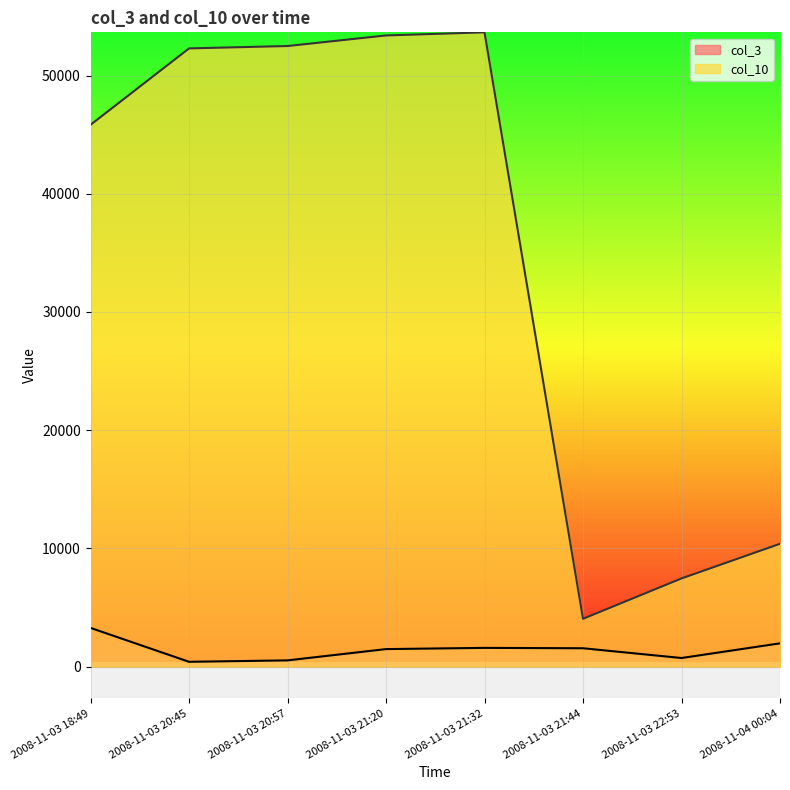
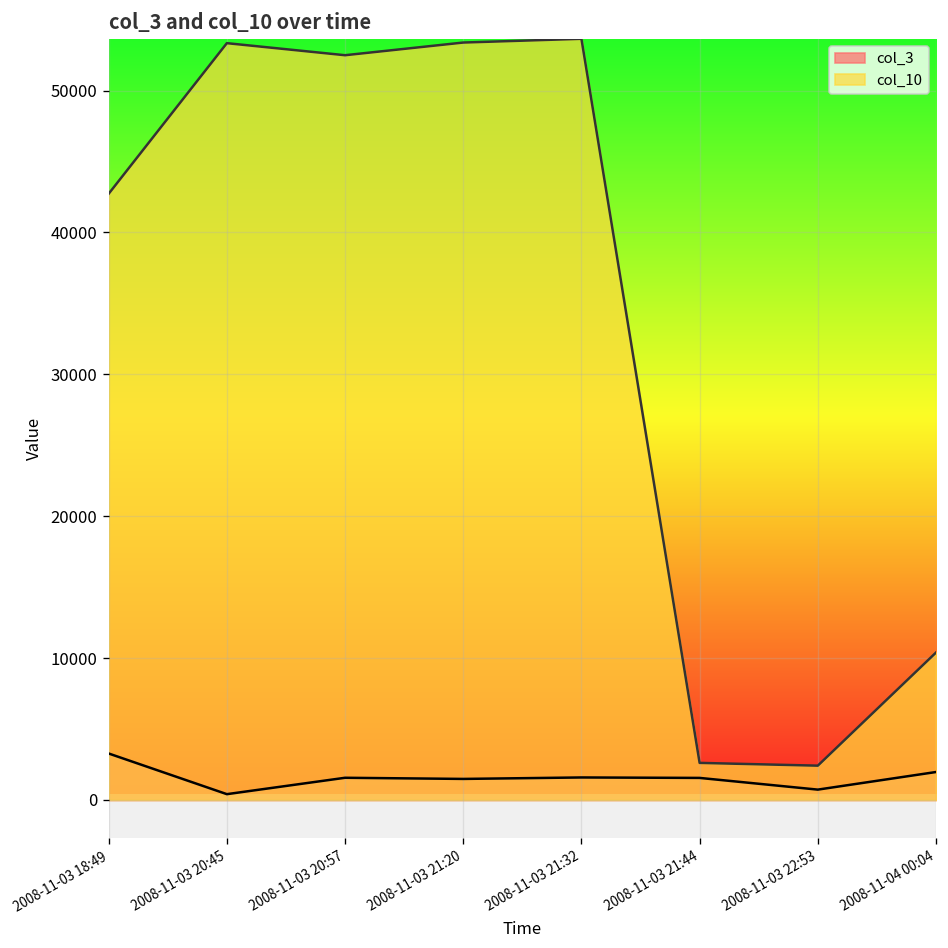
col_10, 2008-11-03 18:49: 45800 -> 42700
col_10, 2008-11-03 20:45: 52300 -> 53300
col_3, 2008-11-03 20:57: 500 -> 1600
col_10, 2008-11-03 21:44: 4000 -> 2600
col_10, 2008-11-03 22:53: 7500 -> 2400
